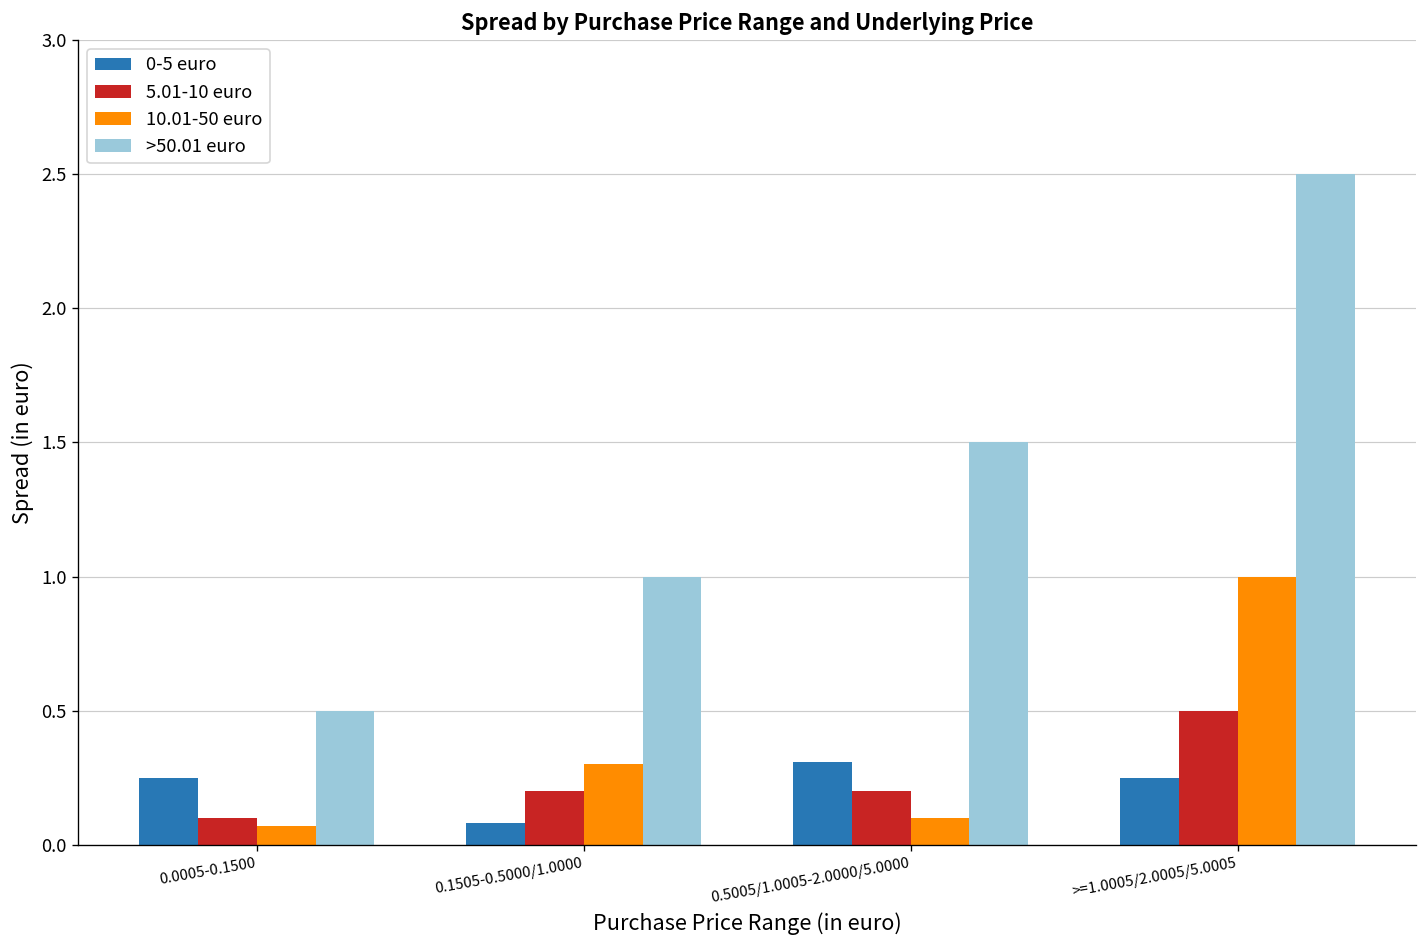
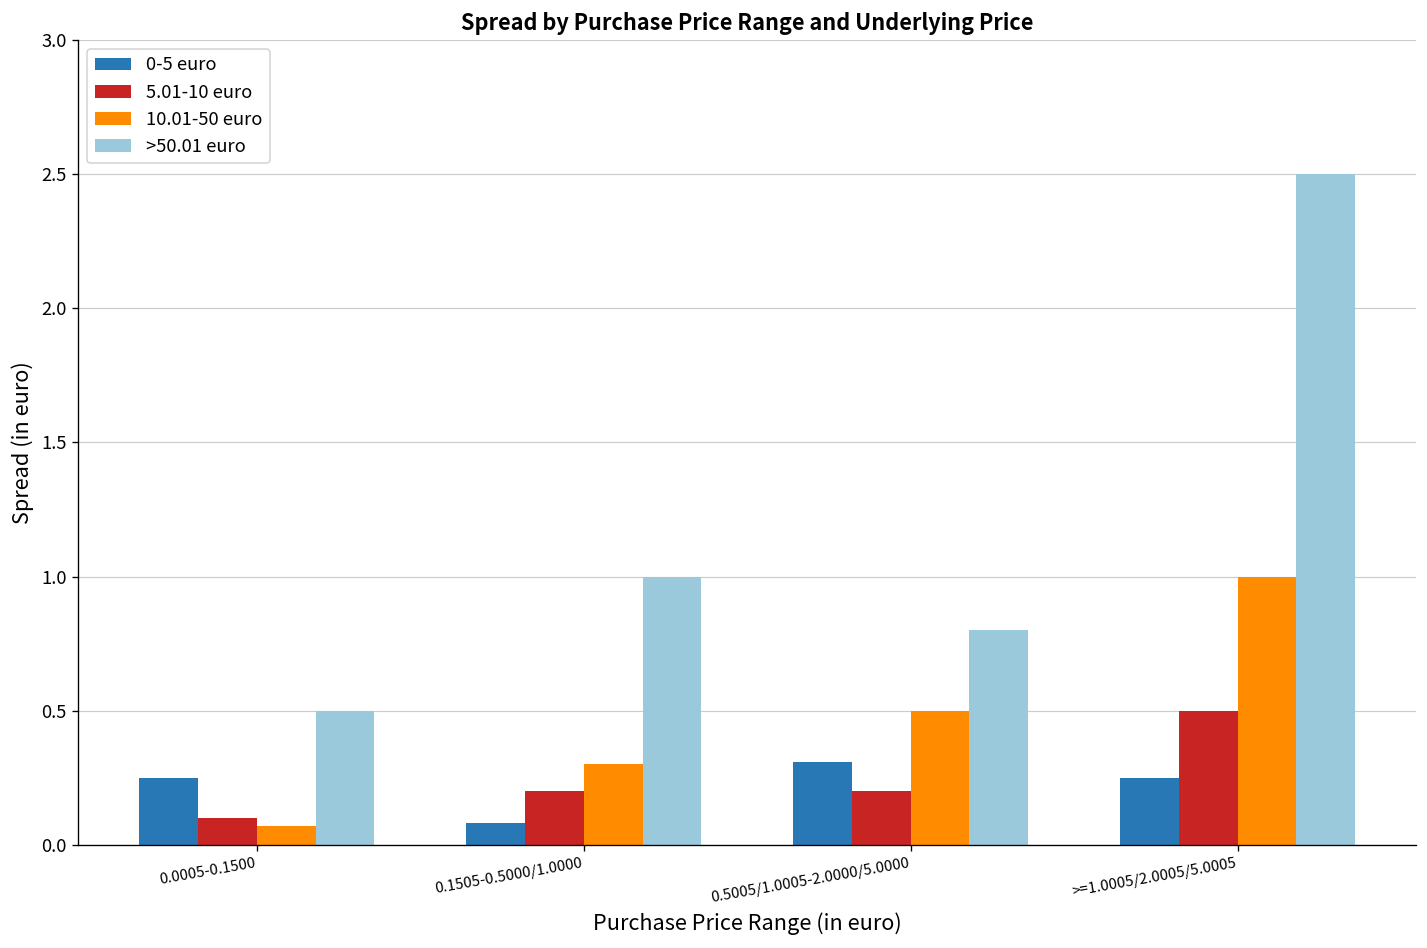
10.01-50 euro, 0.5005/1.0005-2.0000/5.0000: 0.1 -> 0.5
>50.01 euro, 0.5005/1.0005-2.0000/5.0000: 1.5 -> 0.8
